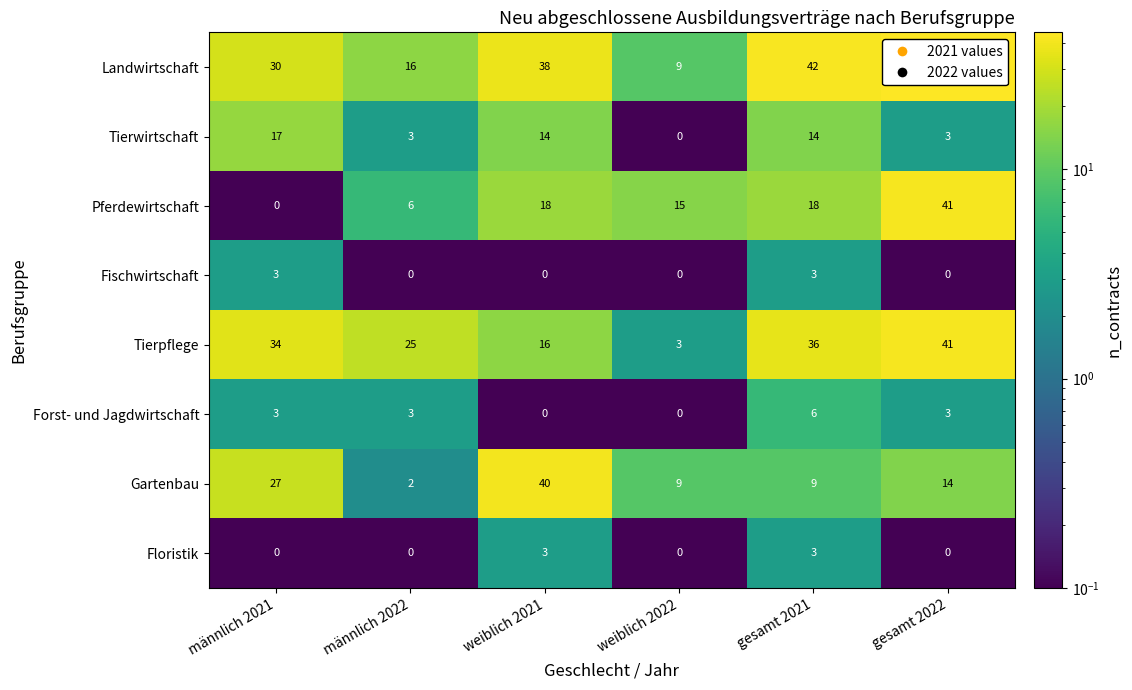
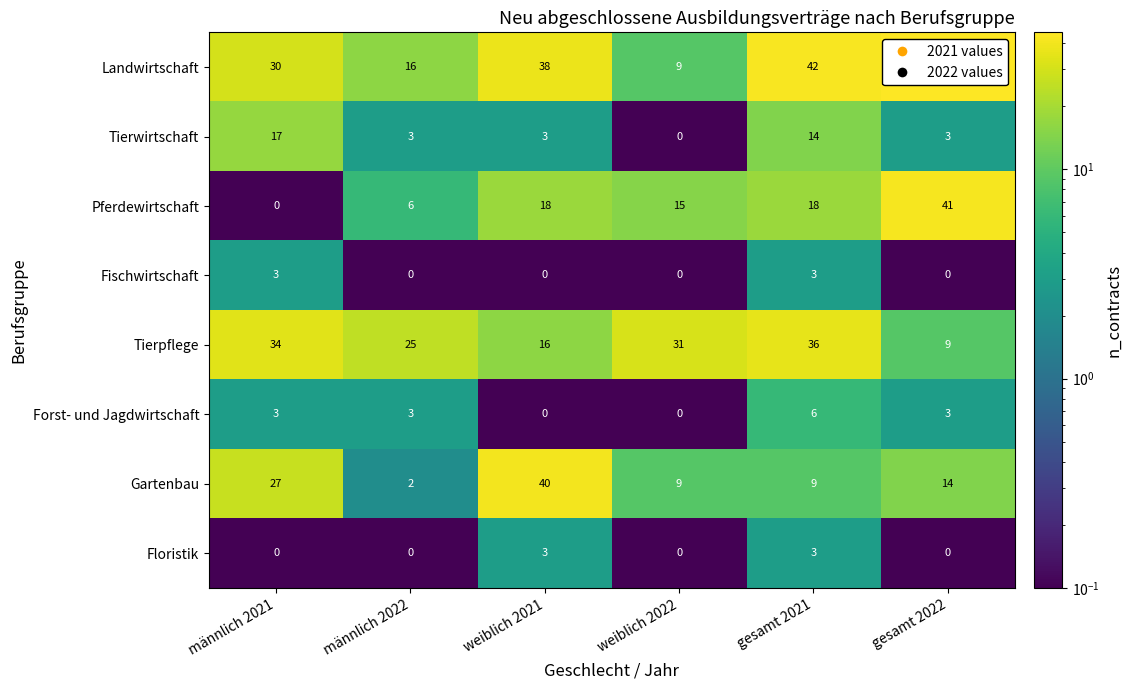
Tierwirtschaft, weiblich 2021: 14 -> 3
Tierpflege, weiblich 2022: 3 -> 31
Tierpflege, gesamt 2022: 41 -> 9
